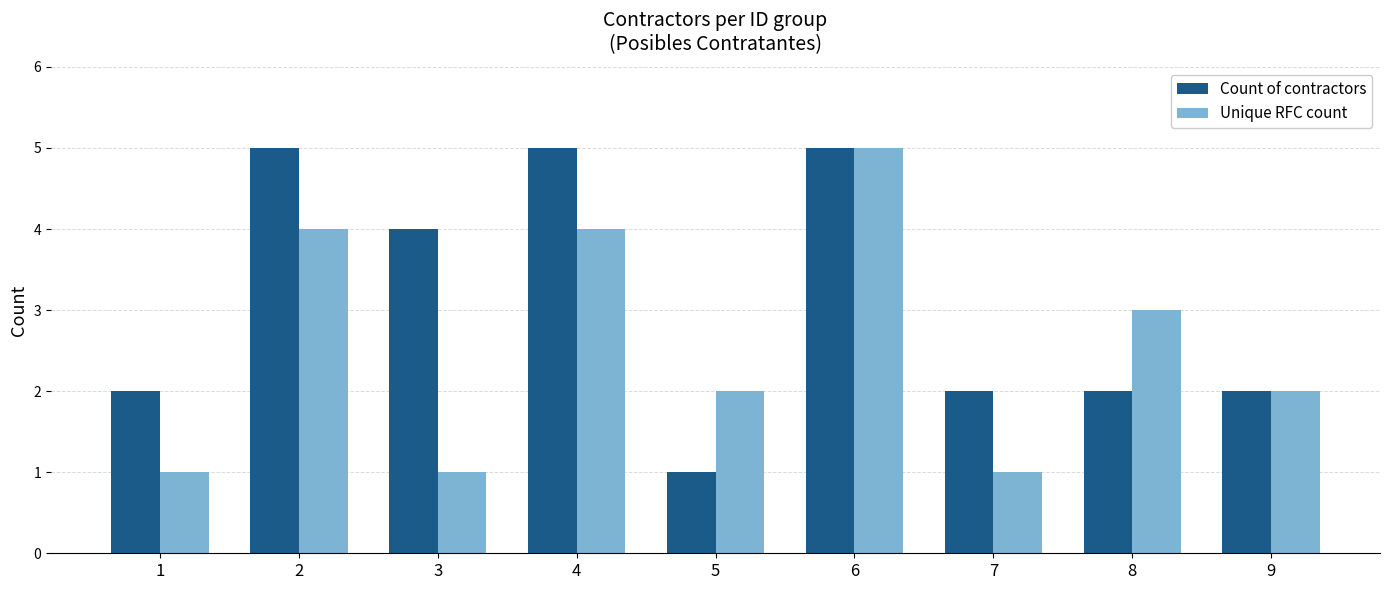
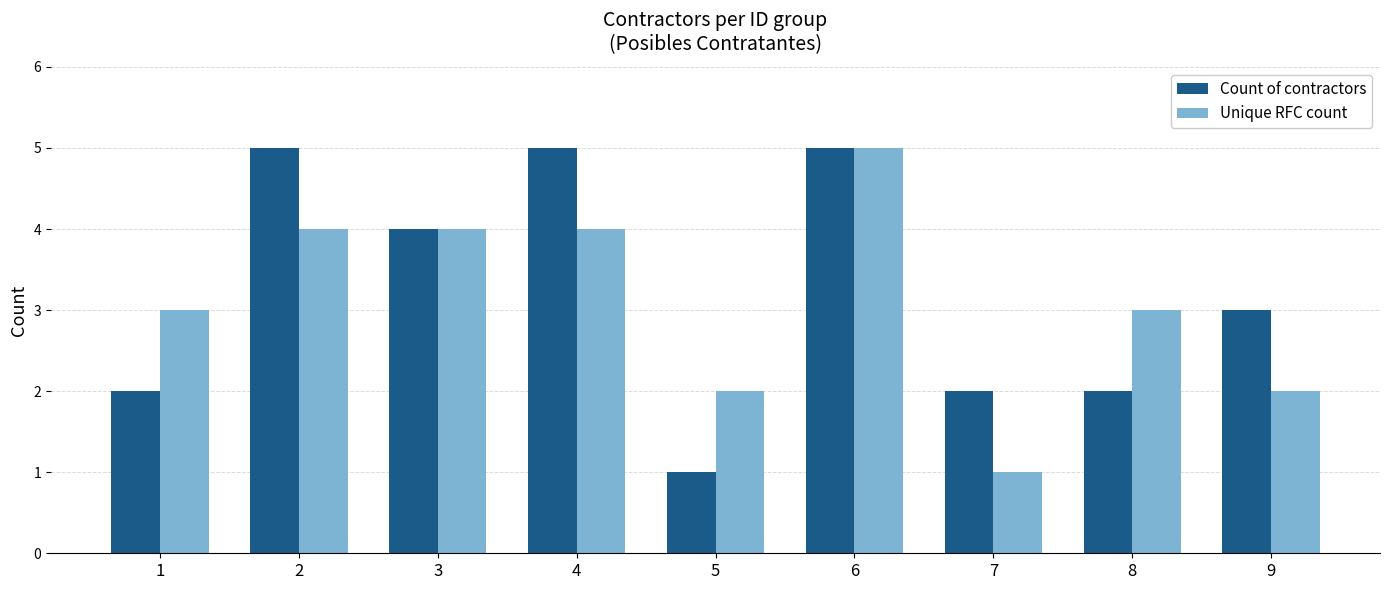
Unique RFC count, 1: 1 -> 3
Unique RFC count, 3: 1 -> 4
Count of contractors, 9: 2 -> 3
